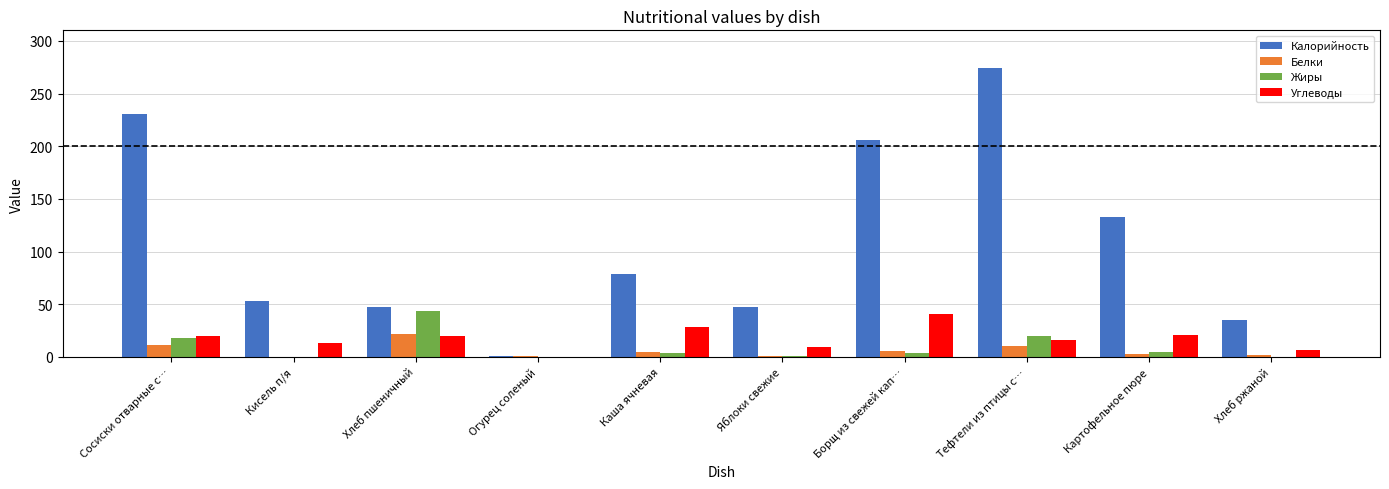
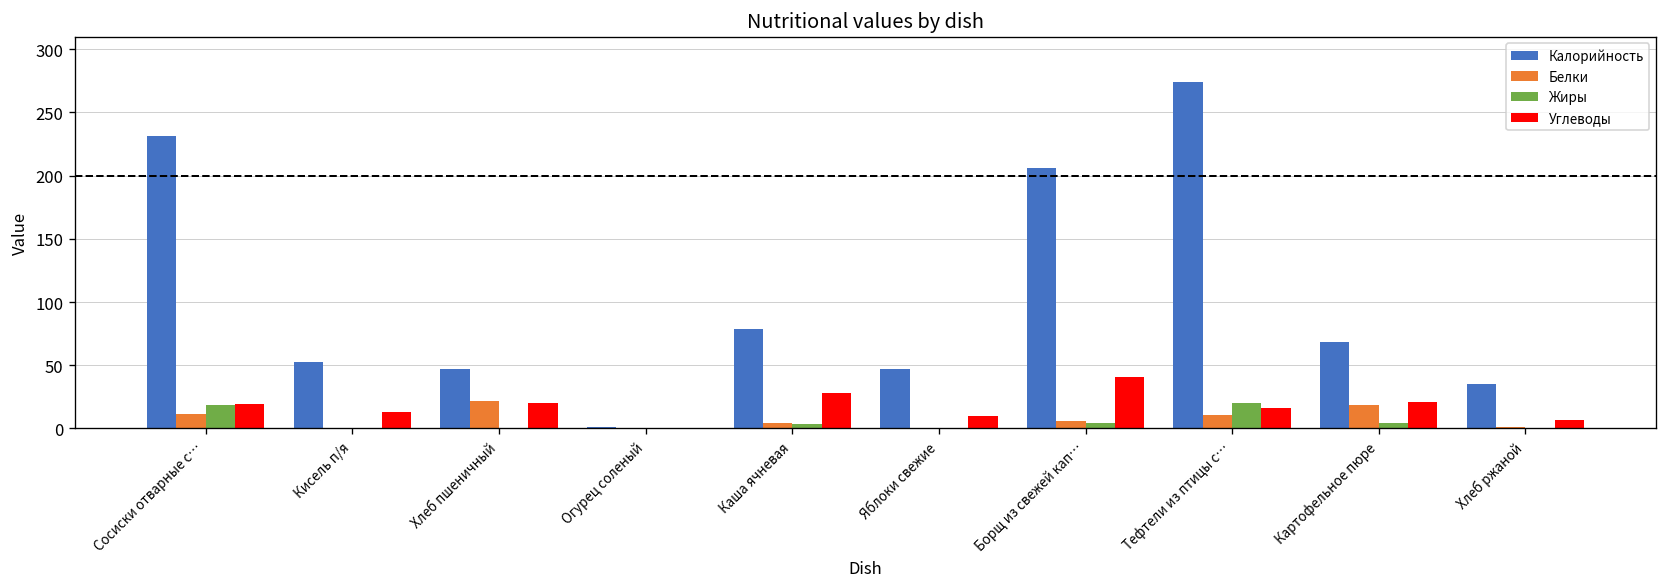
Жиры, Хлеб пшеничный: 43 -> 0
Калорийность, Картофельное пюре: 133 -> 68
Белки, Картофельное пюре: 3 -> 18
